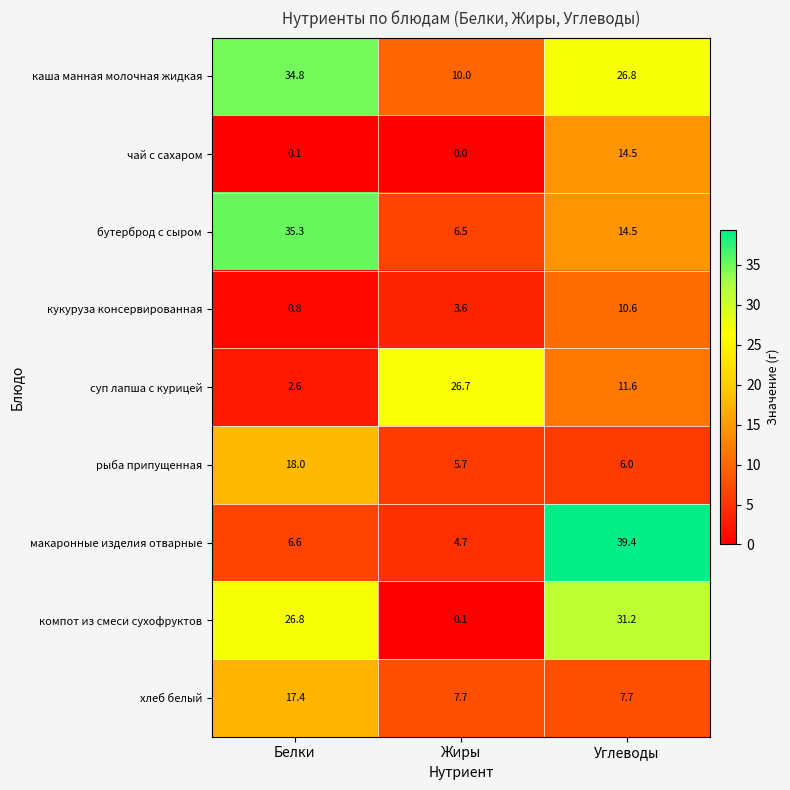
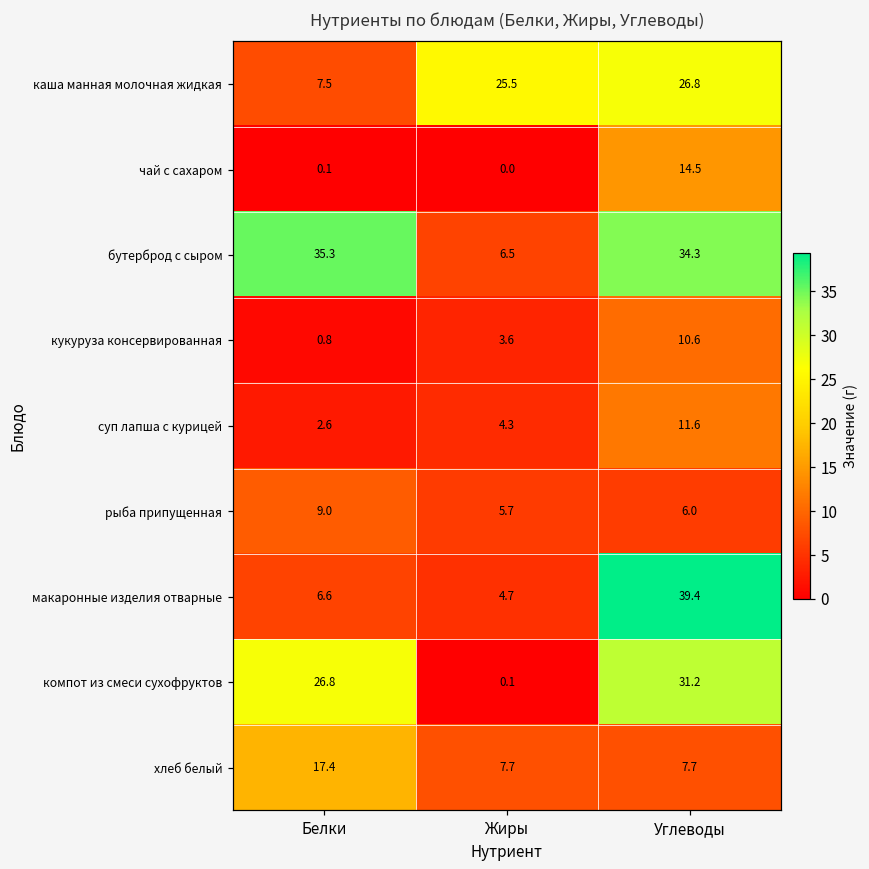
каша манная молочная жидкая, Белки: 34.8 -> 7.5
каша манная молочная жидкая, Жиры: 10.0 -> 25.5
бутерброд с сыром, Углеводы: 14.5 -> 34.3
суп лапша с курицей, Жиры: 26.7 -> 4.3
рыба припущенная, Белки: 18.0 -> 9.0
